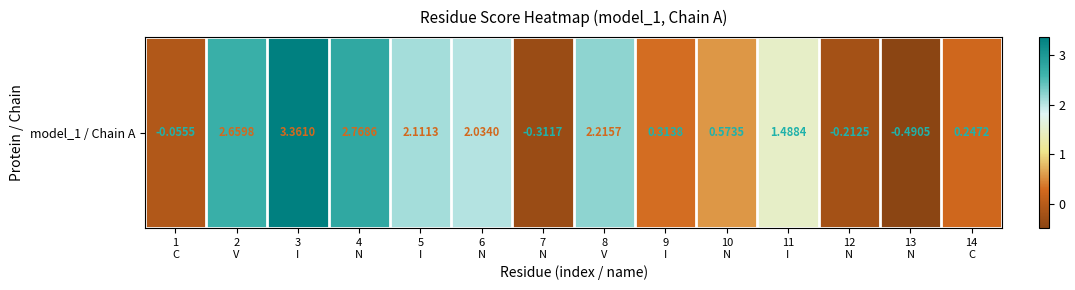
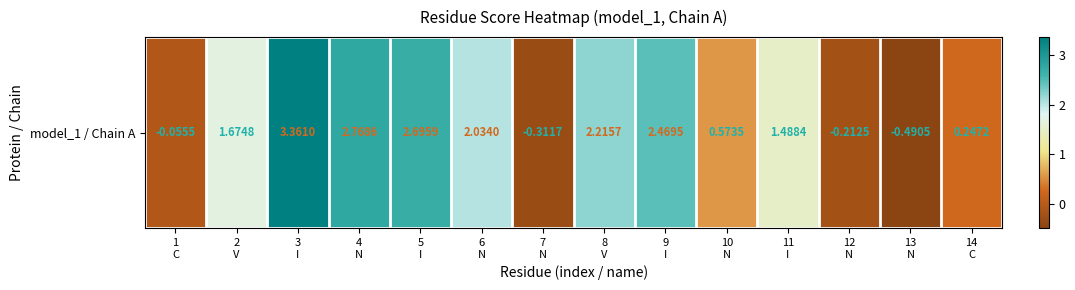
model_1 / Chain A, 2 V: 2.6598 -> 1.6748
model_1 / Chain A, 5 I: 2.1113 -> 2.6959
model_1 / Chain A, 9 I: 0.3138 -> 2.4695
